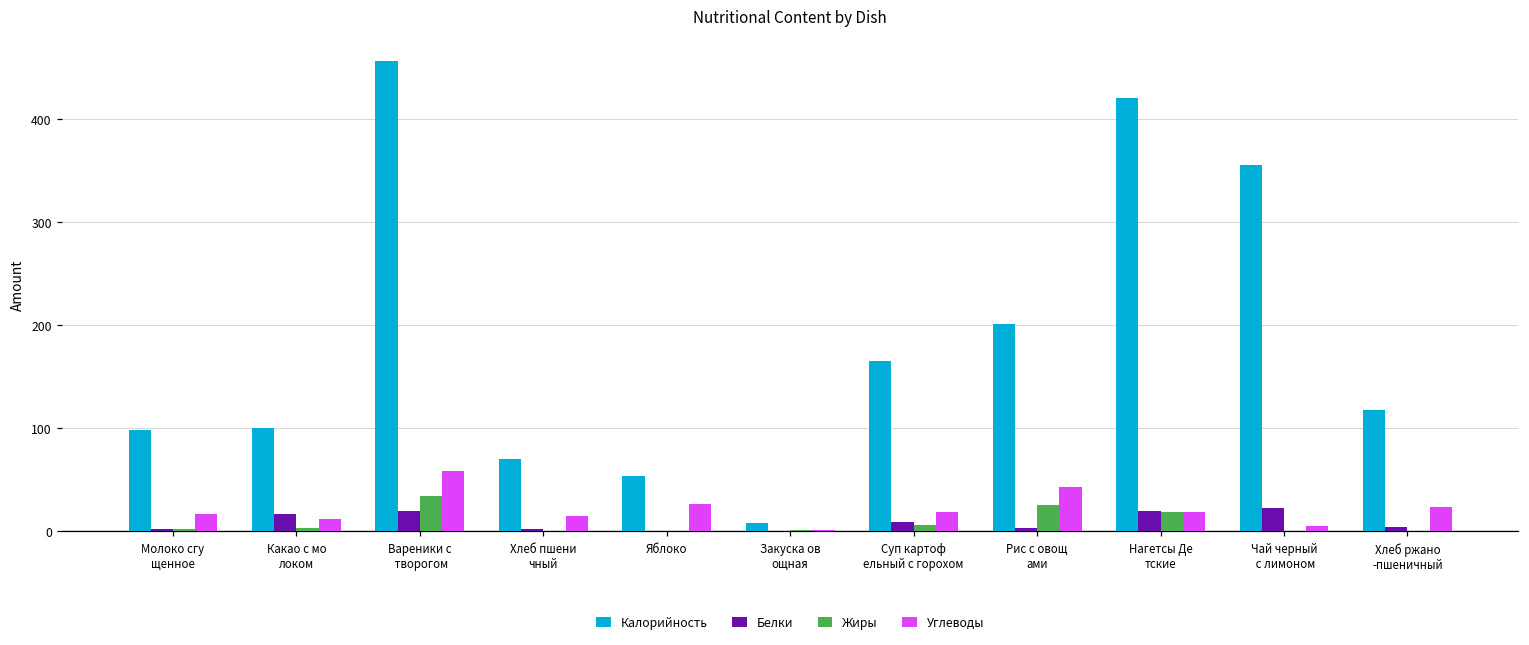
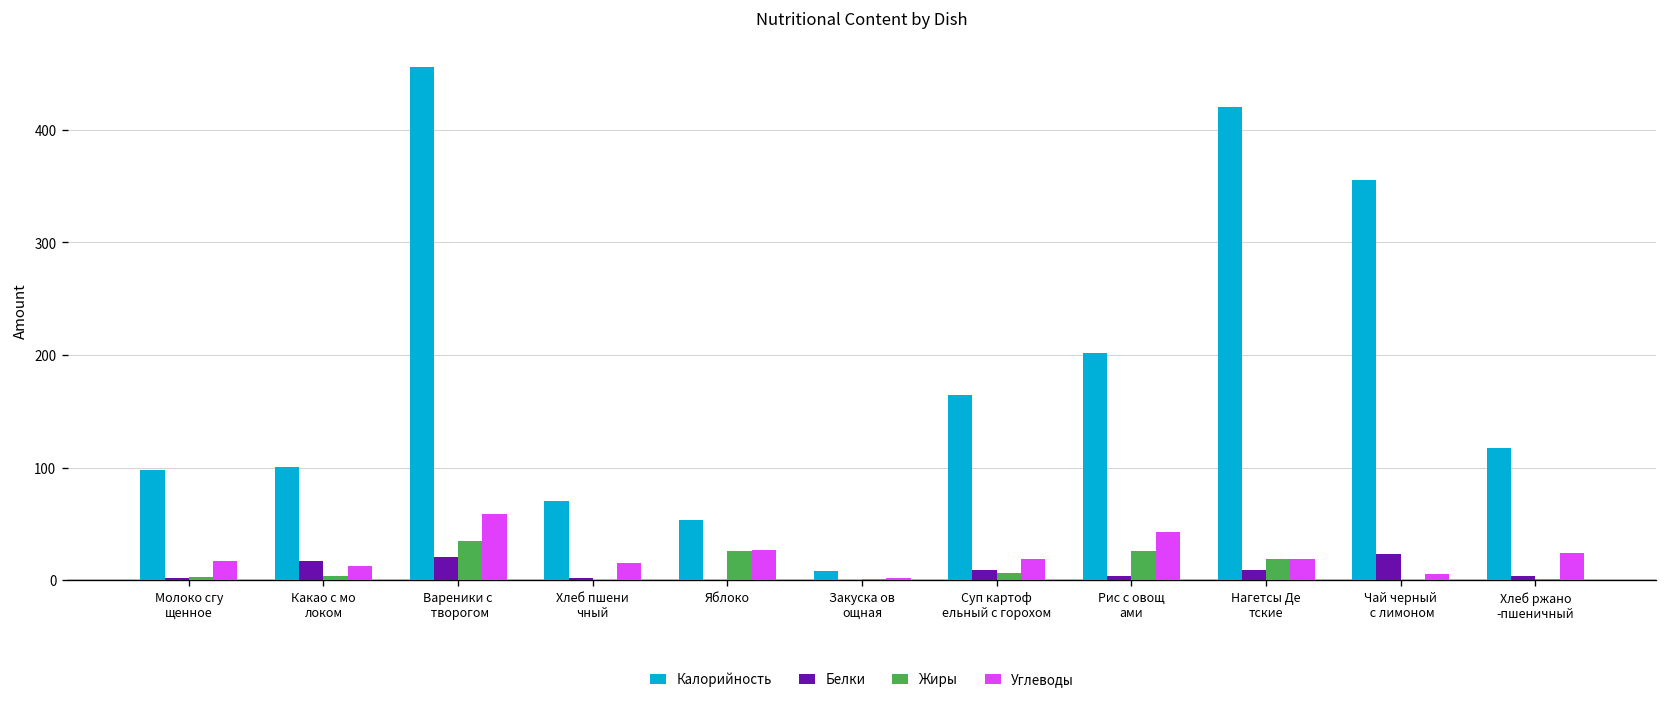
Жиры, Яблоко: 0 -> 30
Белки, Нагетсы Де тские: 20 -> 10
